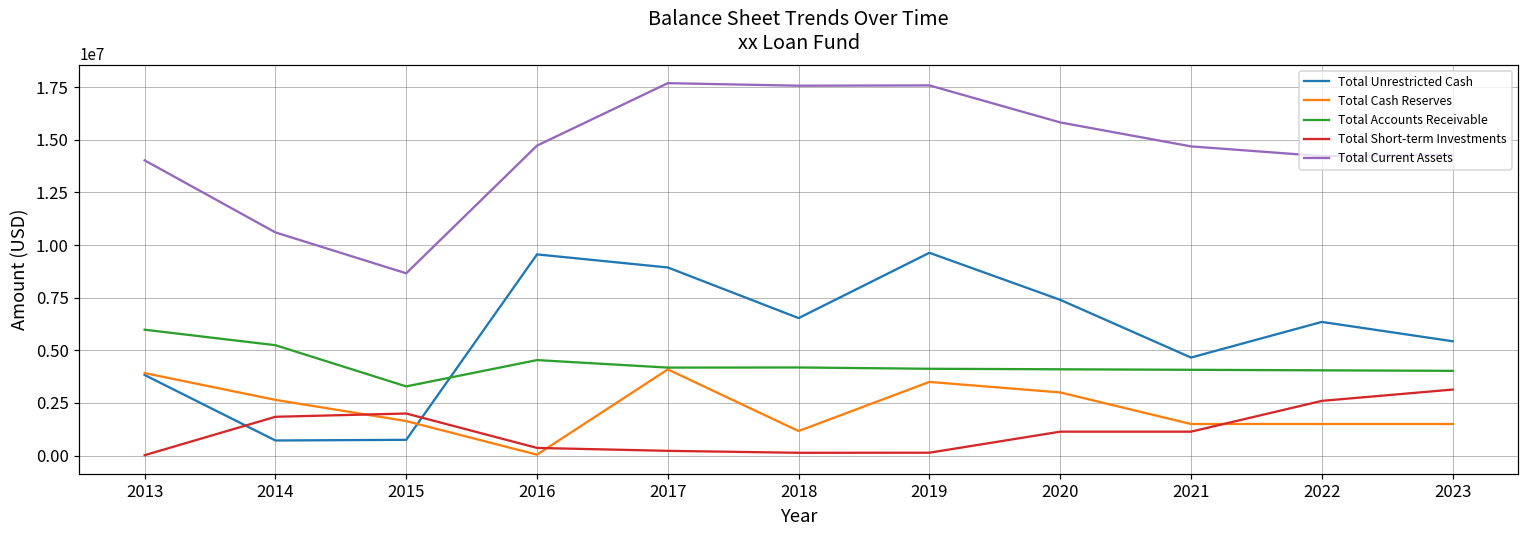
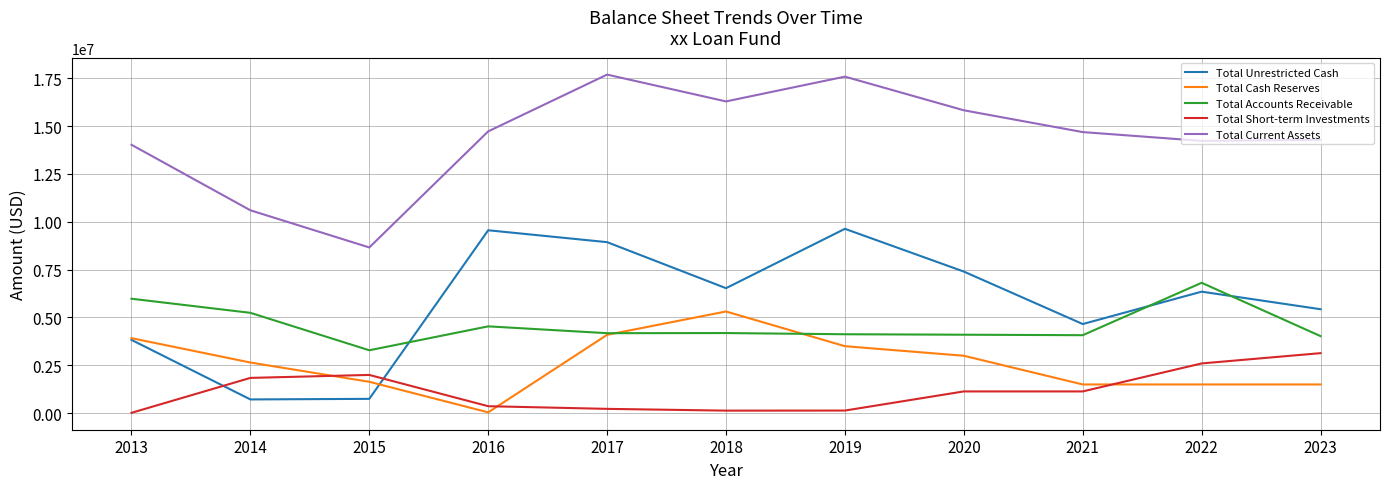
Total Cash Reserves, 2018: 1200000 -> 5300000
Total Current Assets, 2018: 17600000 -> 16300000
Total Accounts Receivable, 2022: 4100000 -> 6800000
